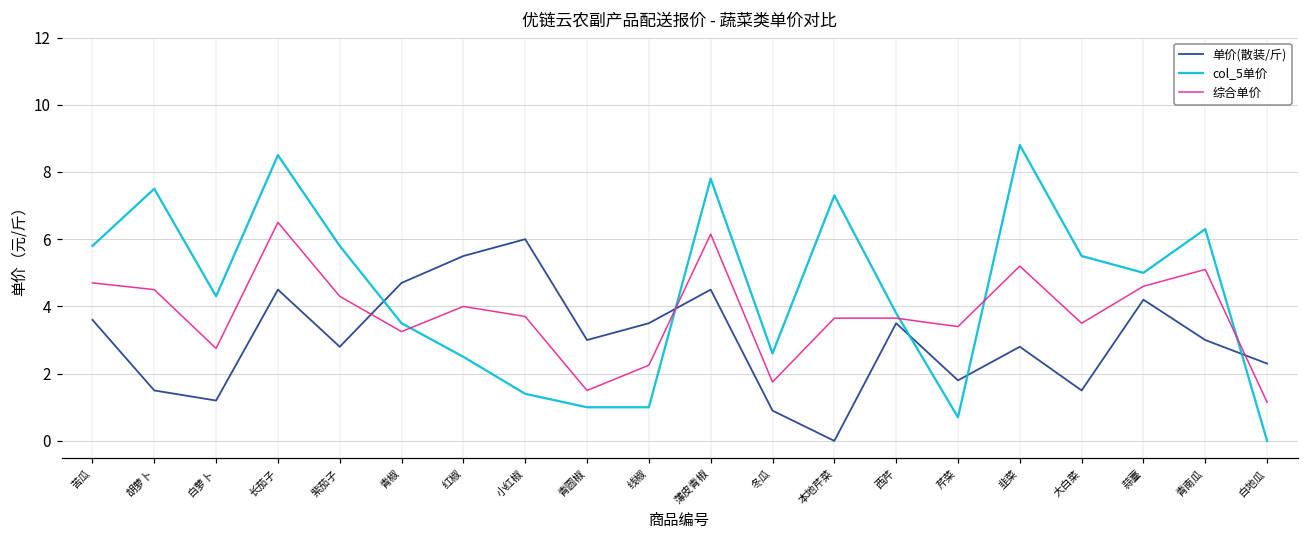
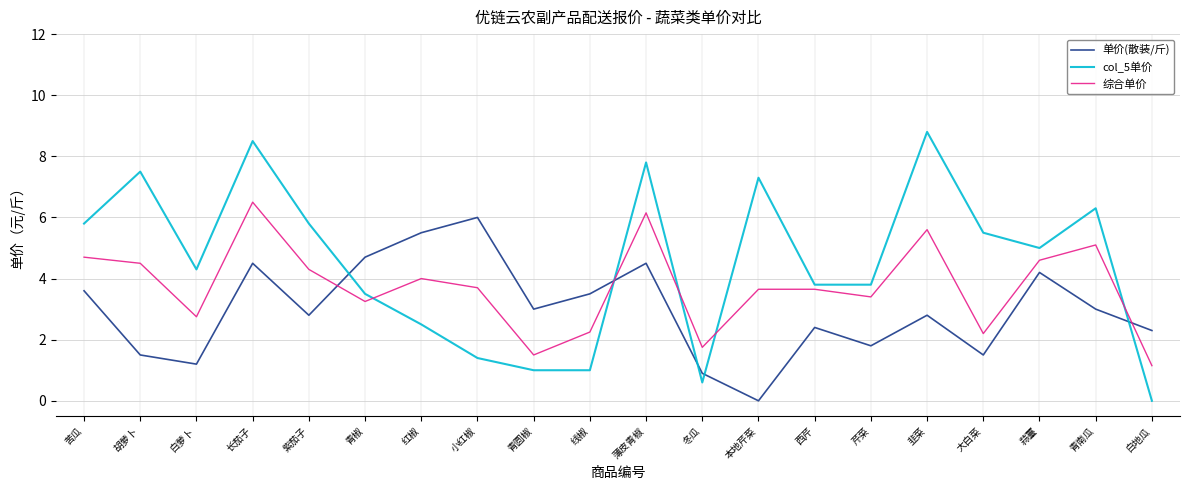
col_5单价, 冬瓜: 2.6 -> 0.6
单价(散装/斤), 西芹: 3.5 -> 2.4
col_5单价, 芹菜: 0.7 -> 3.8
综合单价, 韭菜: 5.2 -> 5.6
综合单价, 大白菜: 3.5 -> 2.2
